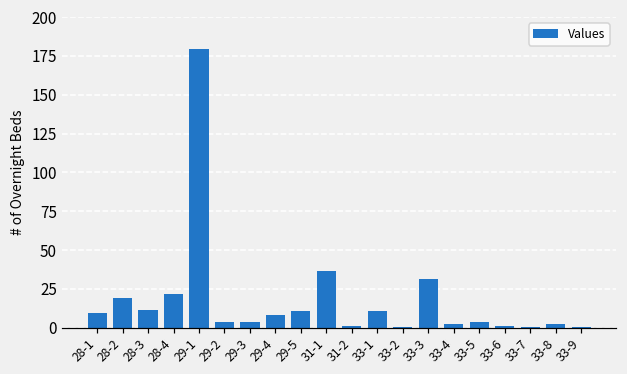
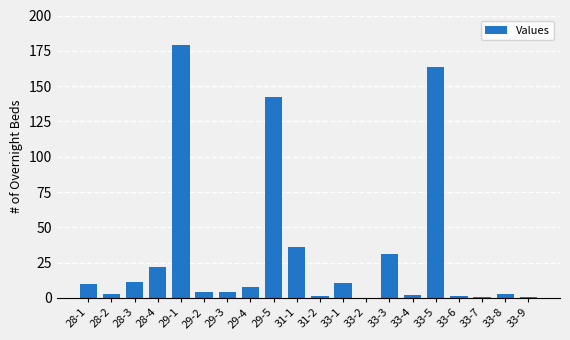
28-2: 19 -> 3
29-5: 11 -> 143
33-5: 4 -> 163
